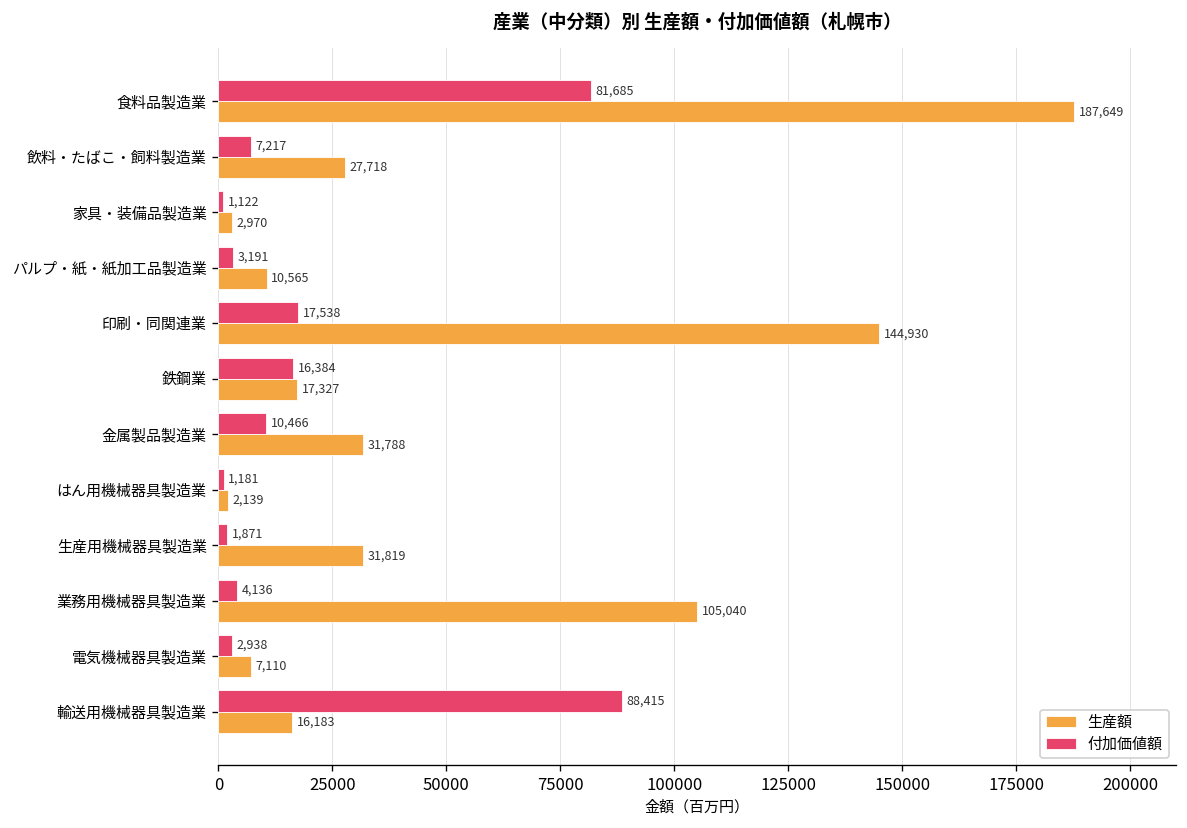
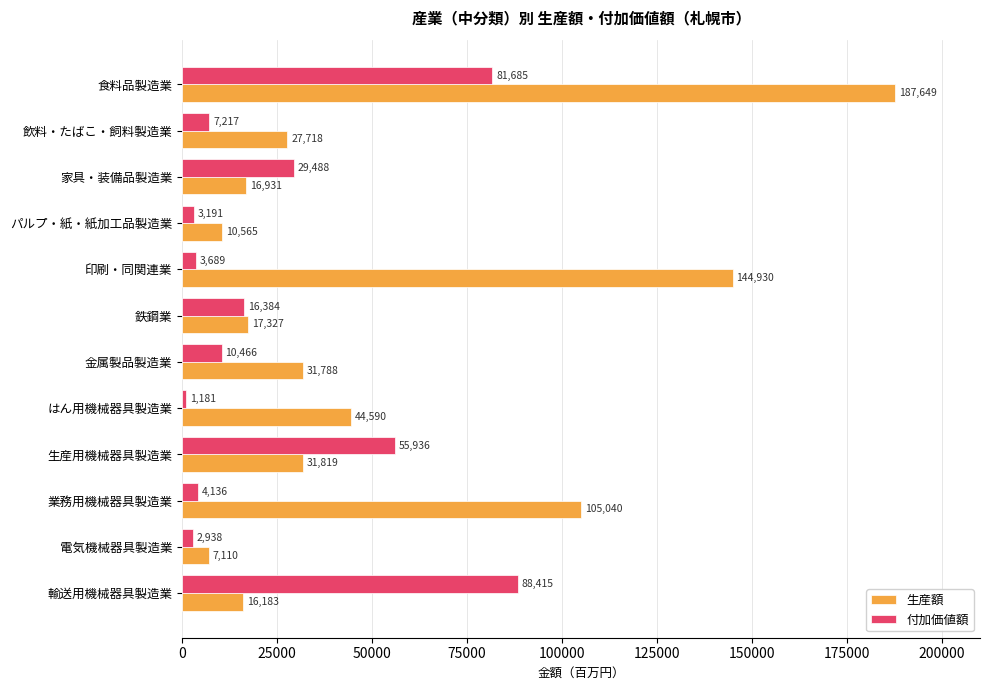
付加価値額, 家具・装備品製造業: 1,122 -> 29,488
生産額, 家具・装備品製造業: 2,970 -> 16,931
付加価値額, 印刷・同関連業: 17,538 -> 3,689
生産額, はん用機械器具製造業: 2,139 -> 44,590
付加価値額, 生産用機械器具製造業: 1,871 -> 55,936
